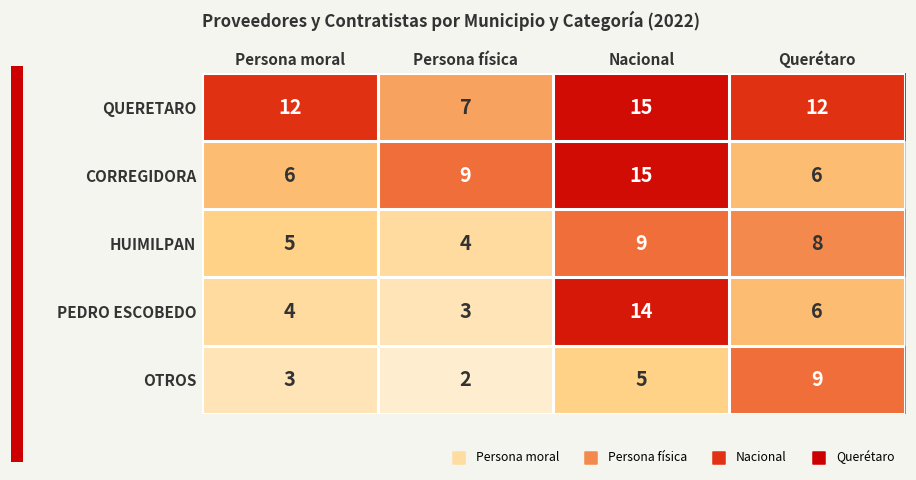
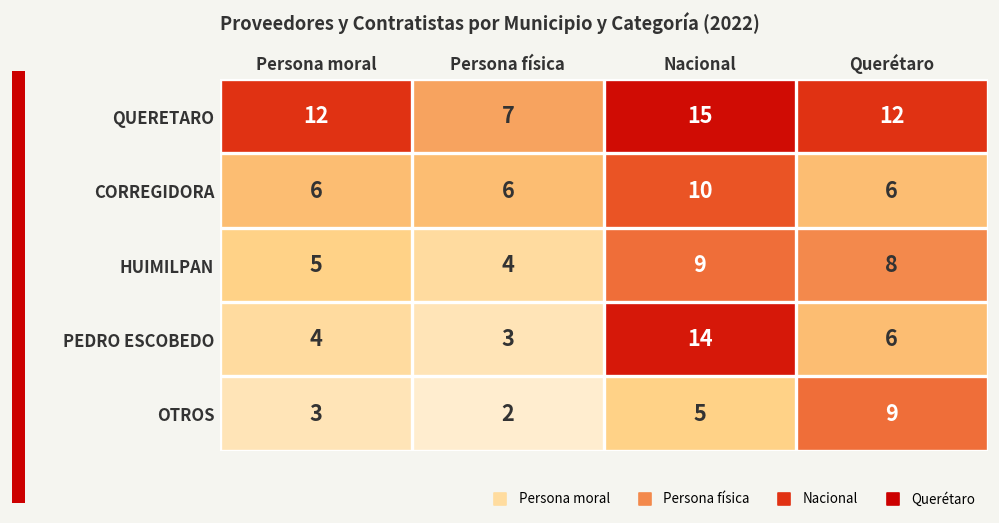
CORREGIDORA, Persona física: 9 -> 6
CORREGIDORA, Nacional: 15 -> 10
